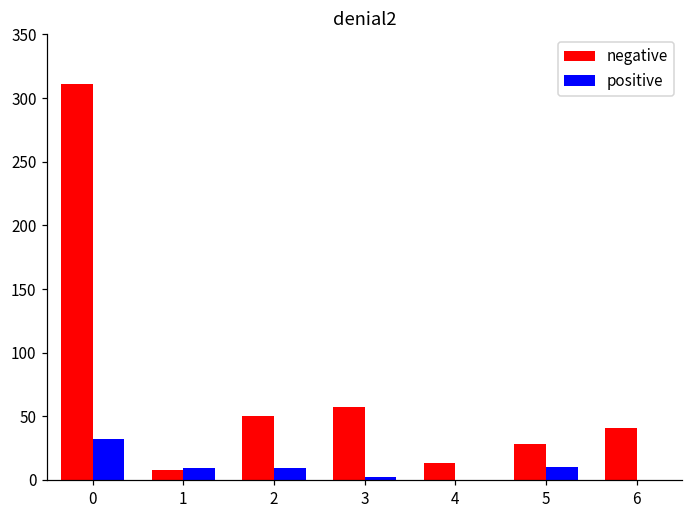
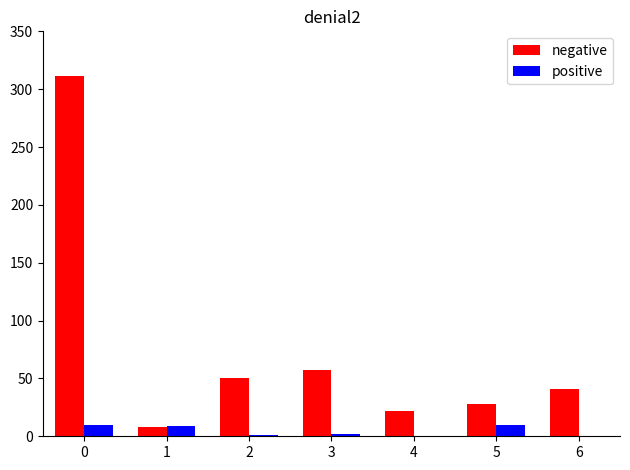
positive, 0: 32 -> 10
positive, 2: 9 -> 1
negative, 4: 13 -> 22
